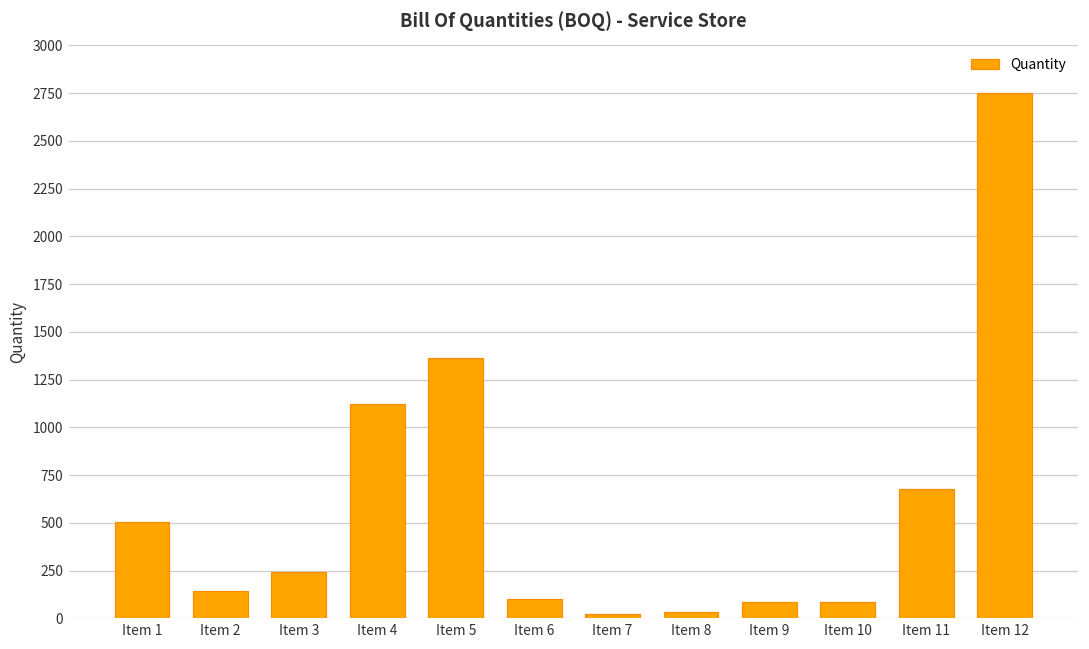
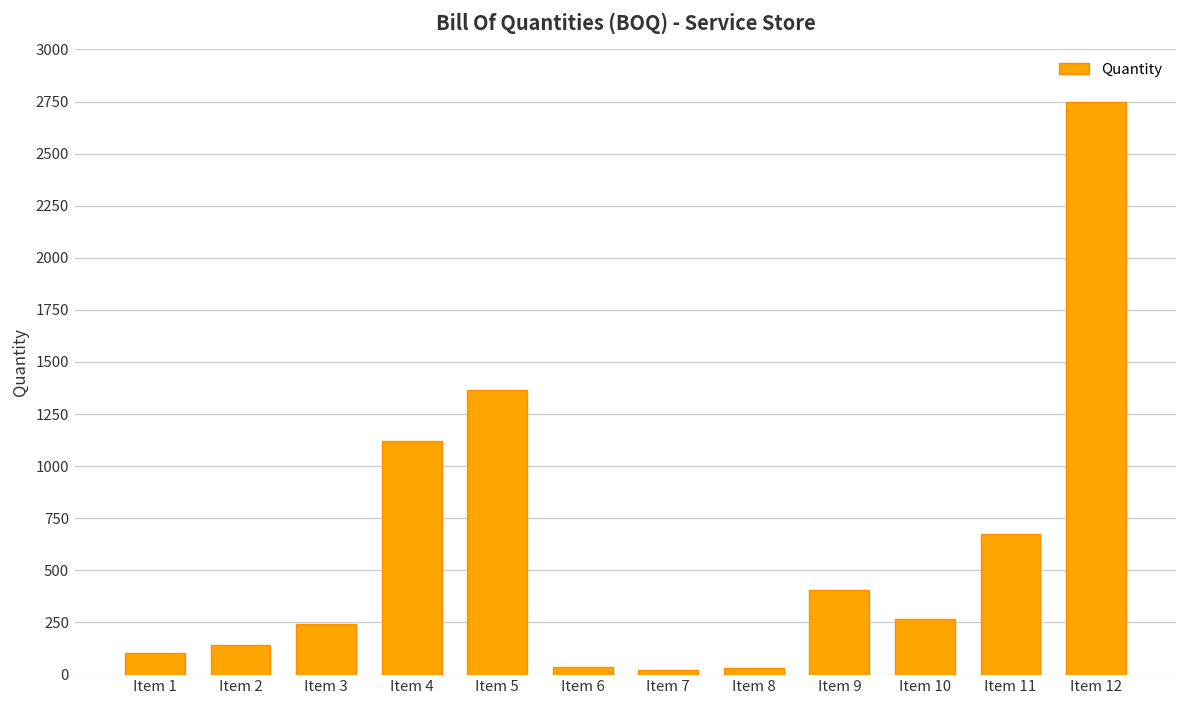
Item 1: 500 -> 100
Item 6: 100 -> 40
Item 9: 80 -> 410
Item 10: 90 -> 270
